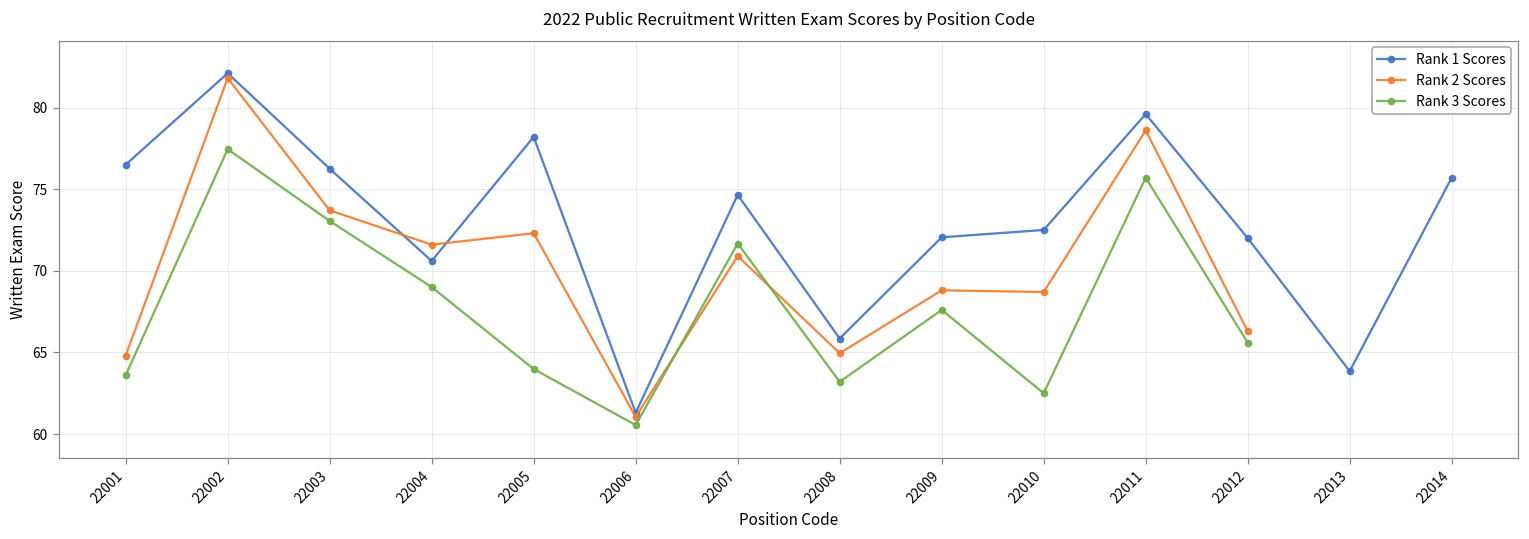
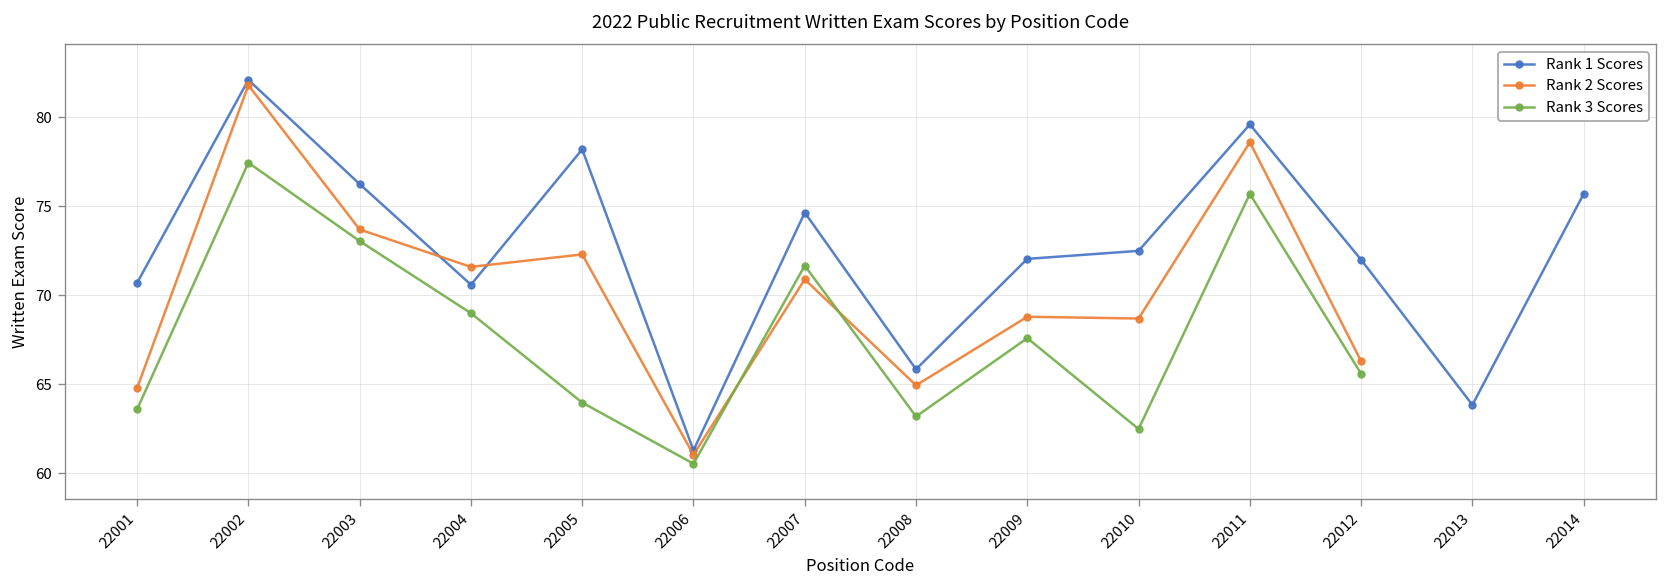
Rank 1 Scores, 22001: 76.5 -> 70.7
